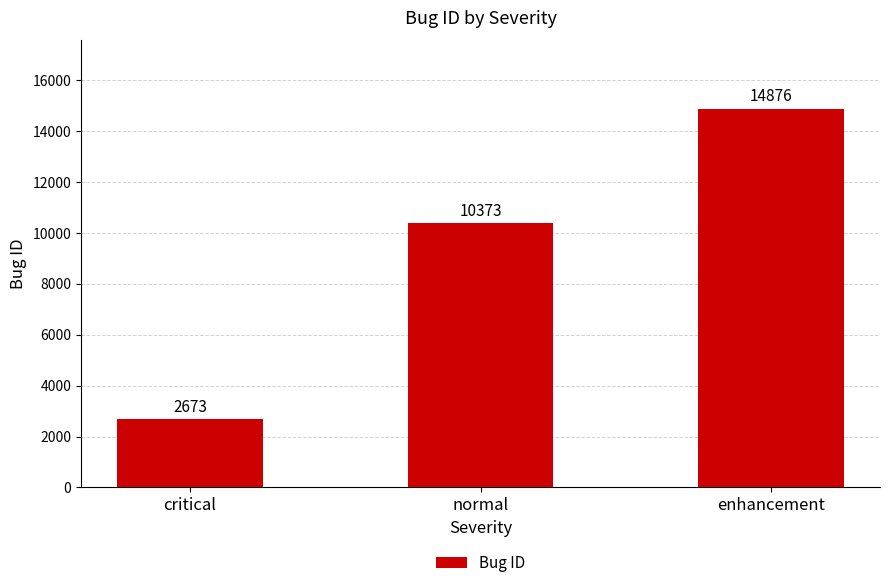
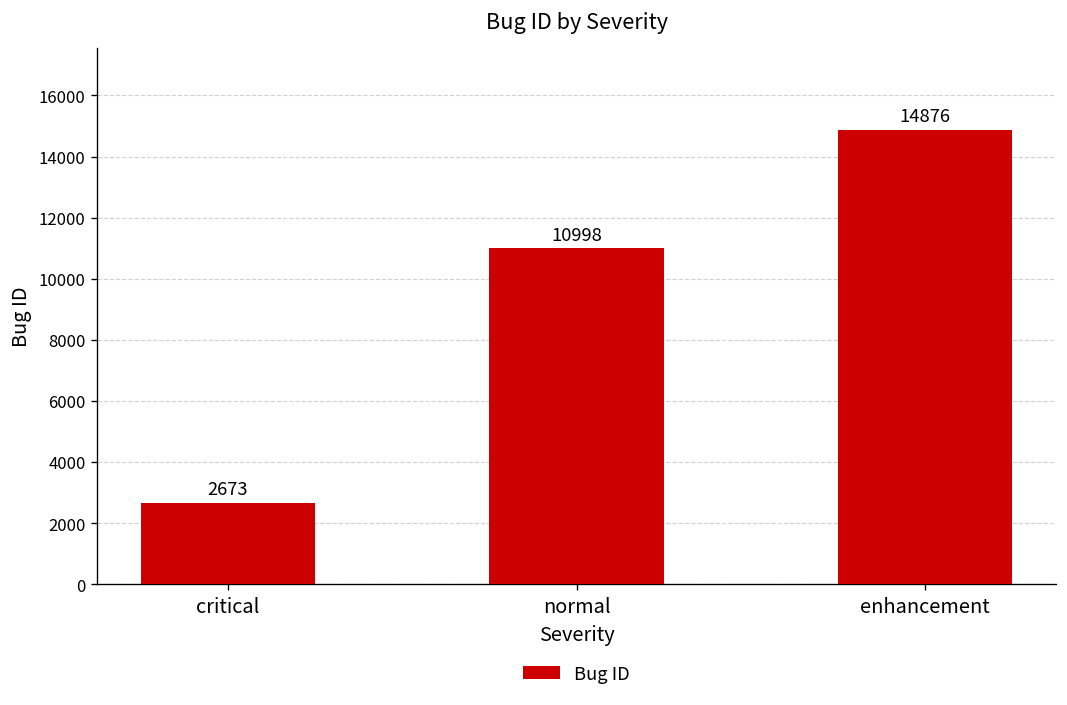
normal: 10373 -> 10998
